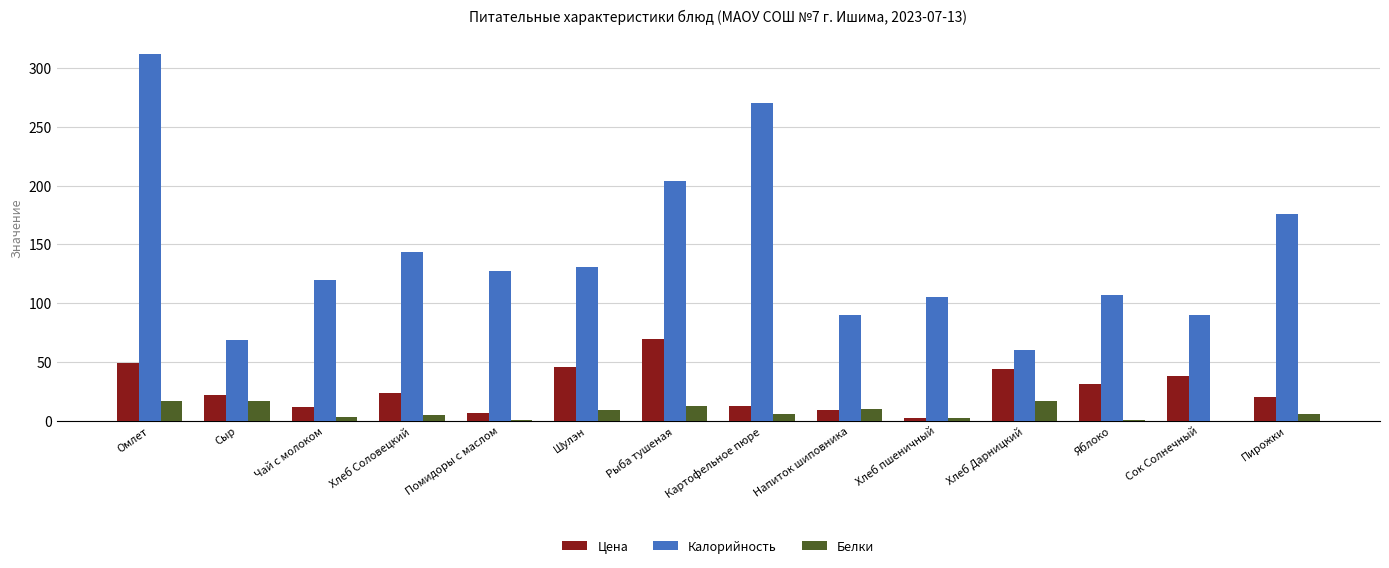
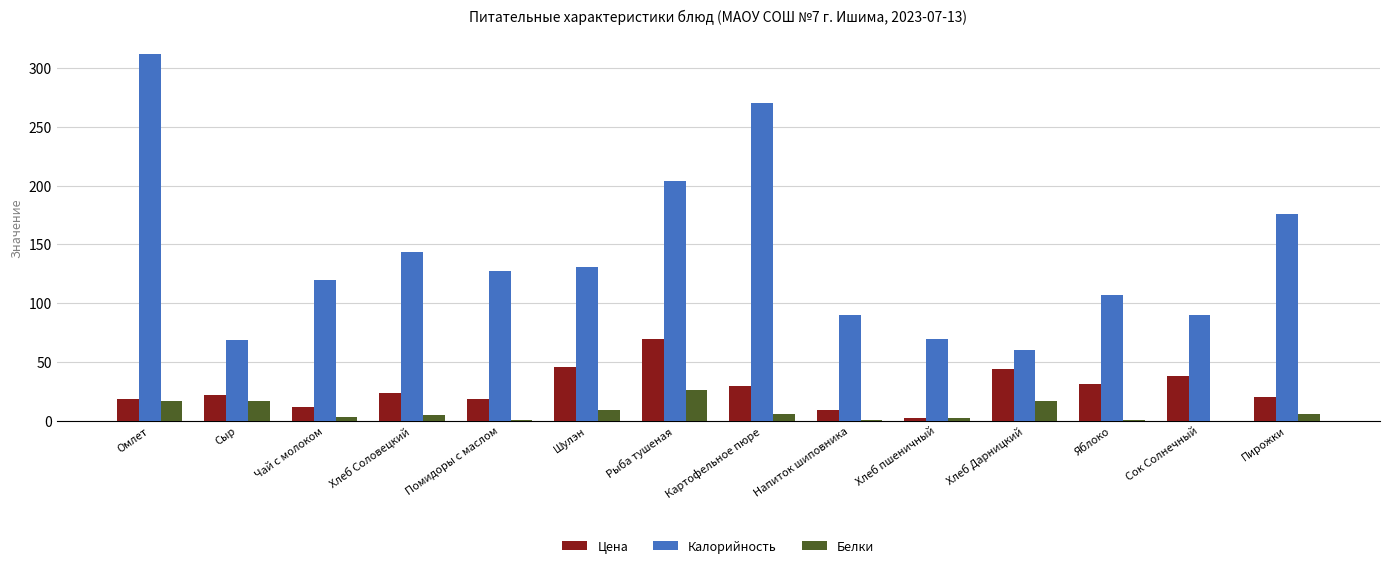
Цена, Омлет: 49 -> 19
Цена, Помидоры с маслом: 7 -> 19
Белки, Рыба тушеная: 13 -> 26
Цена, Картофельное пюре: 12 -> 30
Белки, Напиток шиповника: 10 -> 1
Калорийность, Хлеб пшеничный: 105 -> 70
